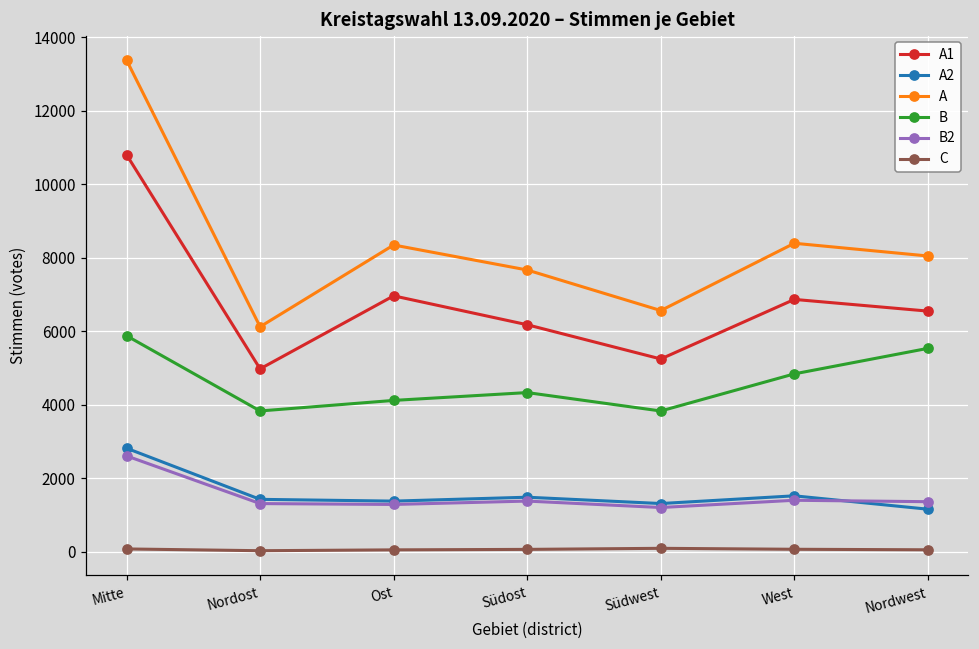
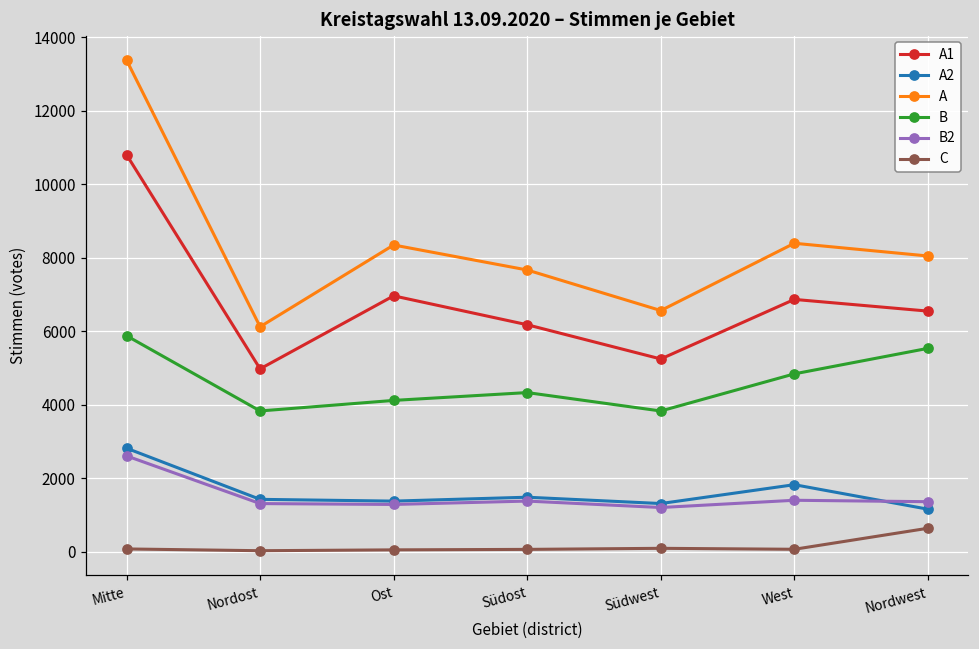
A2, West: 1500 -> 1800
C, Nordwest: 100 -> 600
